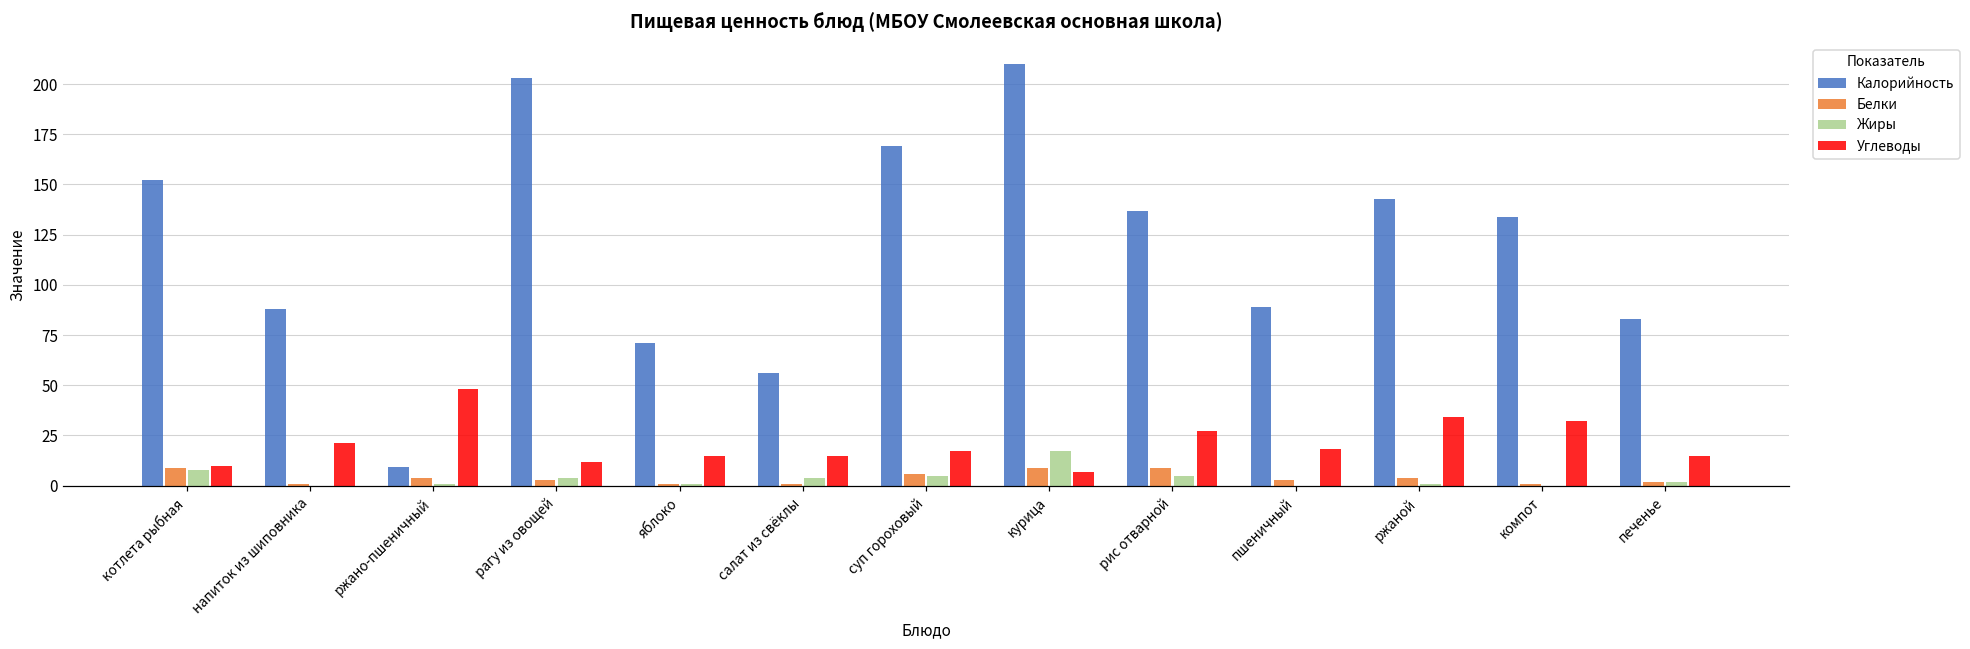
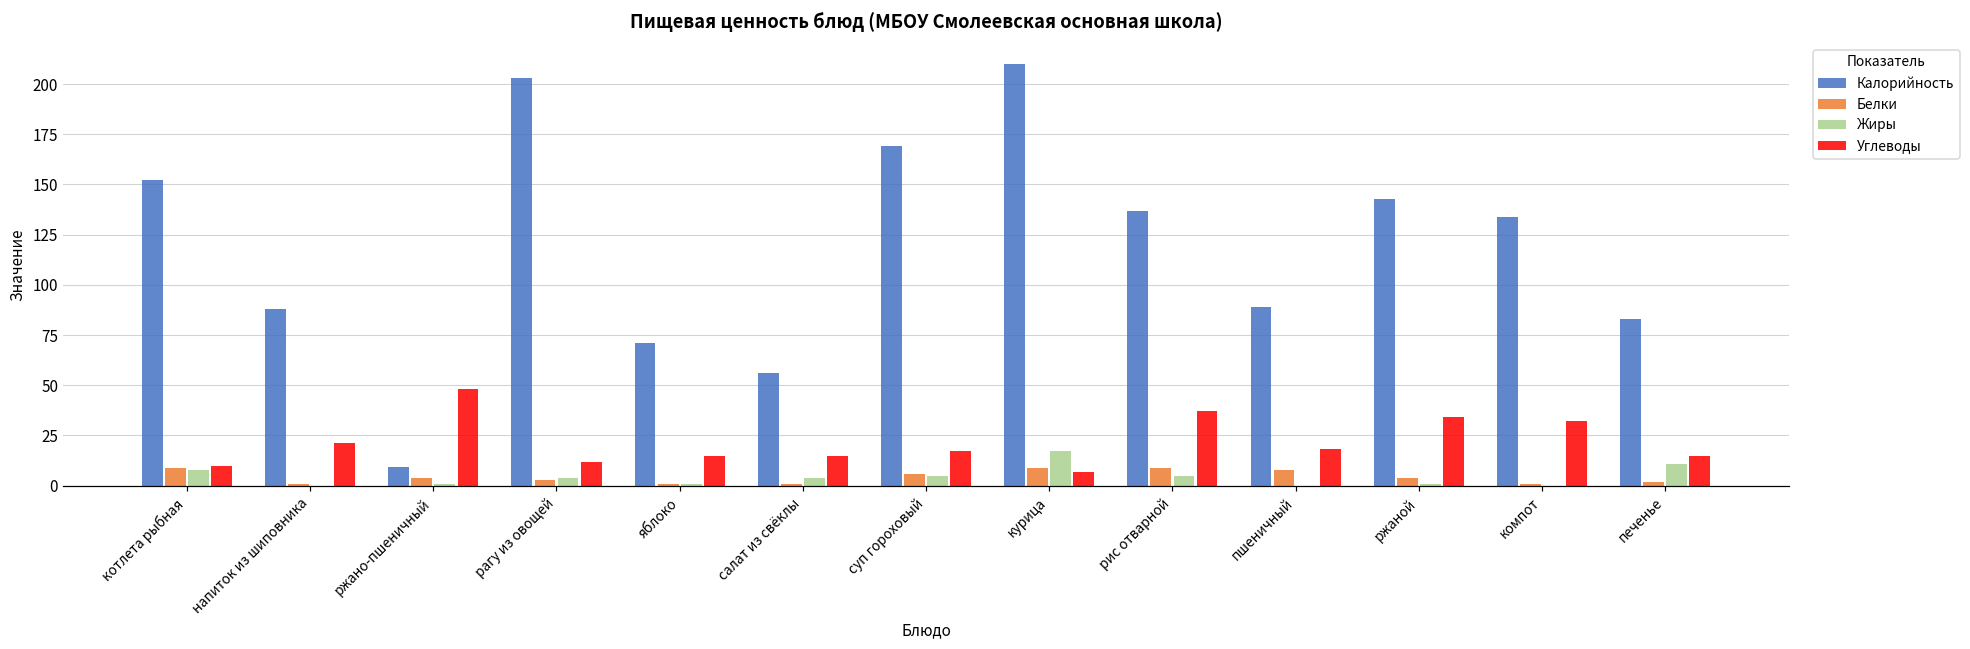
Углеводы, рис отварной: 27 -> 37
Белки, пшеничный: 3 -> 8
Жиры, печенье: 2 -> 11
